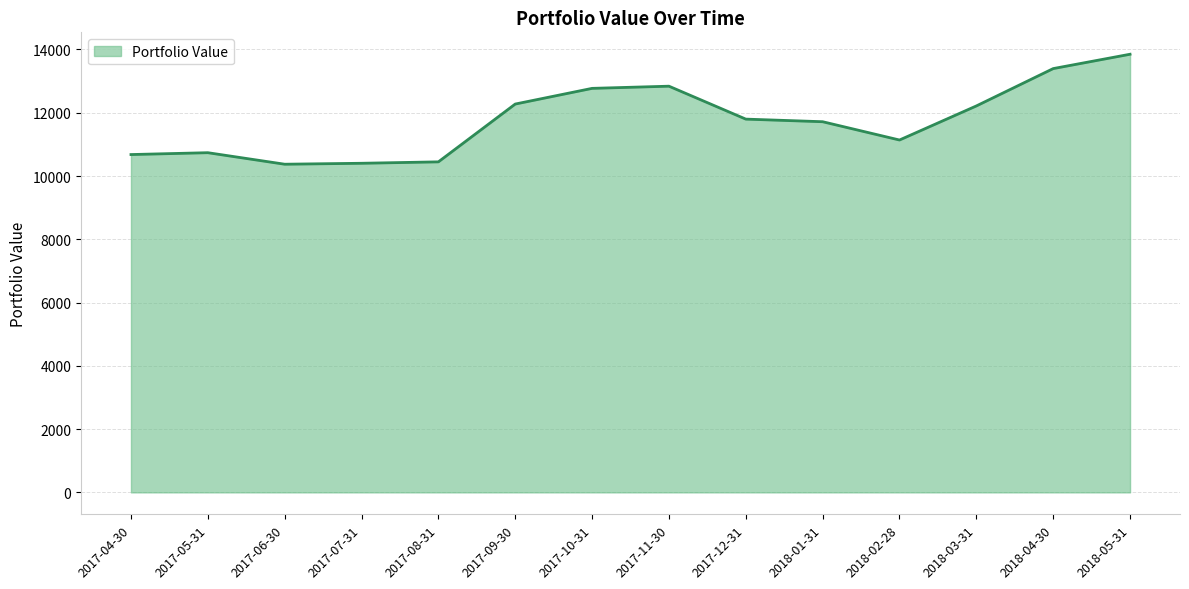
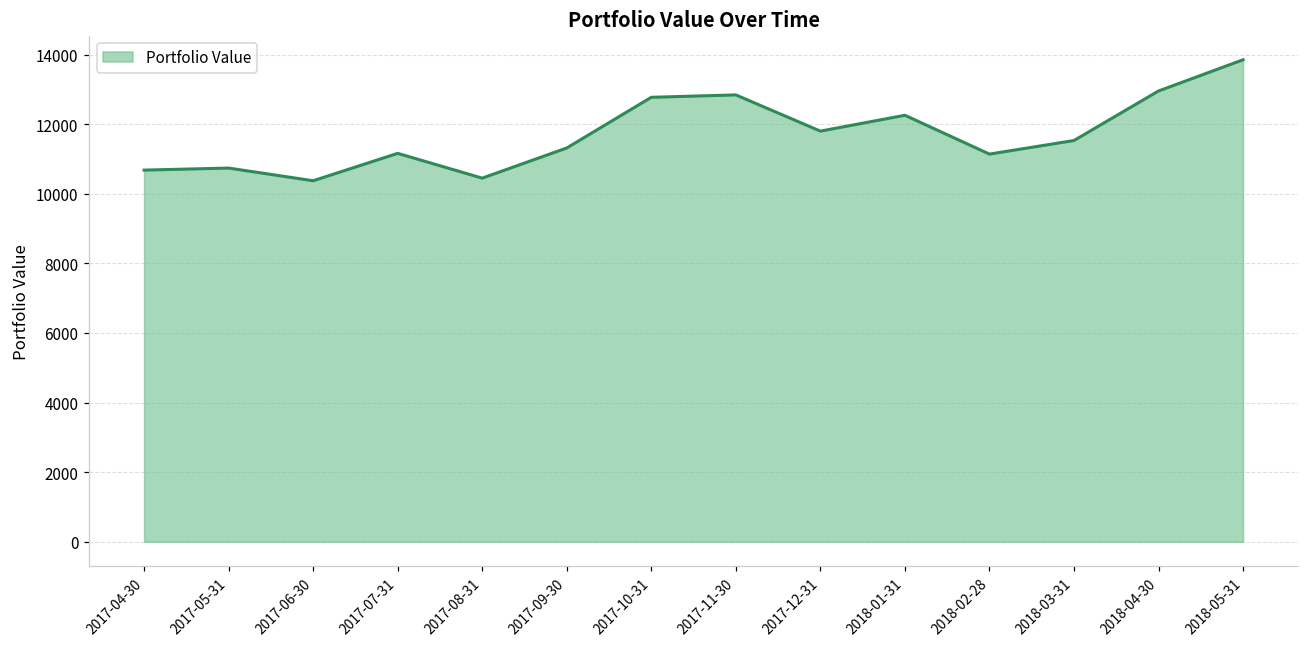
2017-07-31: 10400 -> 11200
2017-09-30: 12300 -> 11300
2018-01-31: 11700 -> 12300
2018-03-31: 12200 -> 11500
2018-04-30: 13400 -> 13000
